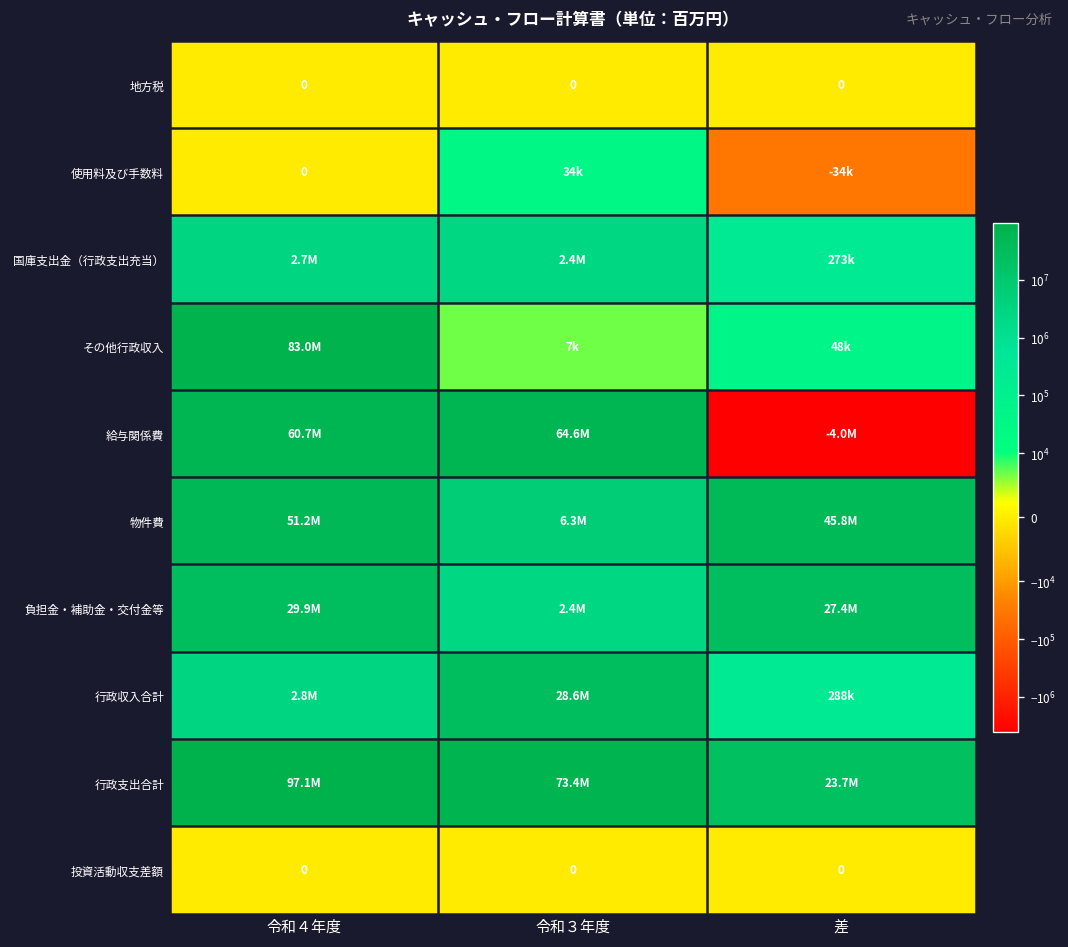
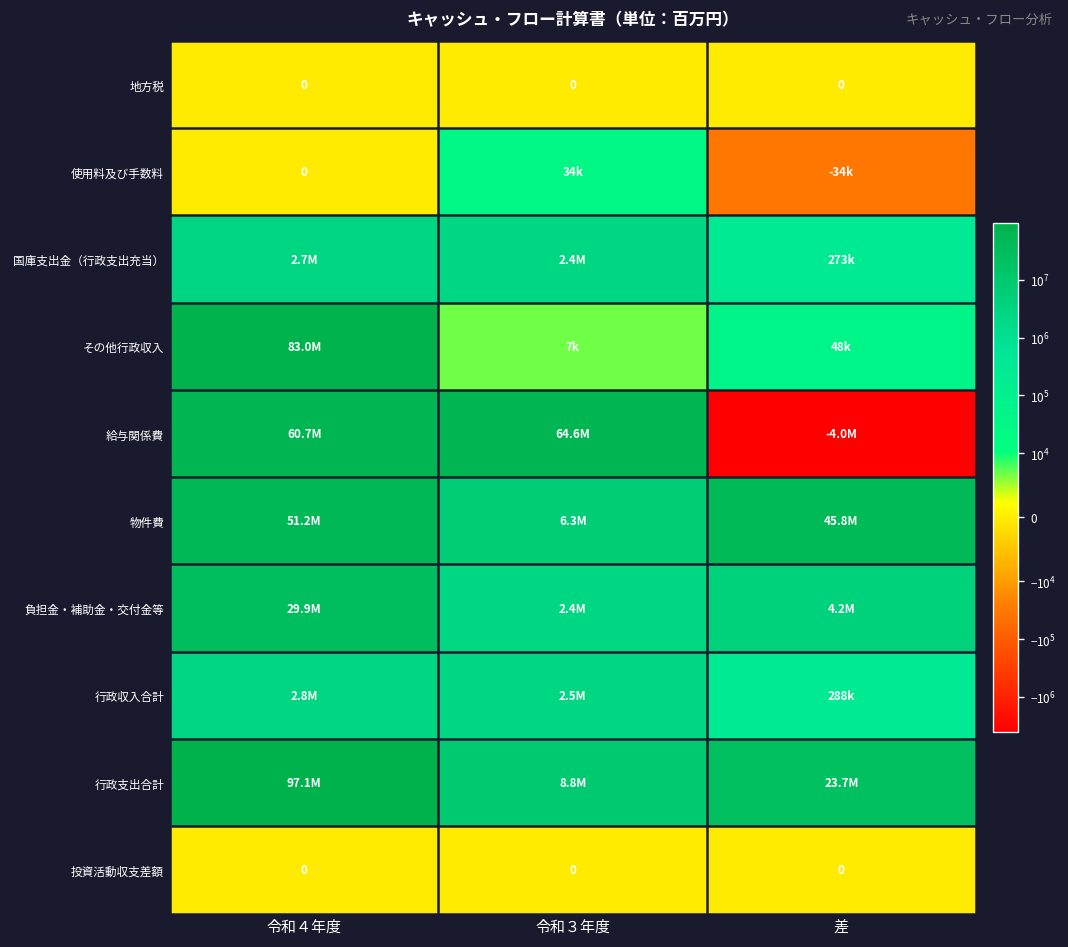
負担金・補助金・交付金等, 差: 27.4M -> 4.2M
行政収入合計, 令和３年度: 28.6M -> 2.5M
行政支出合計, 令和３年度: 73.4M -> 8.8M
